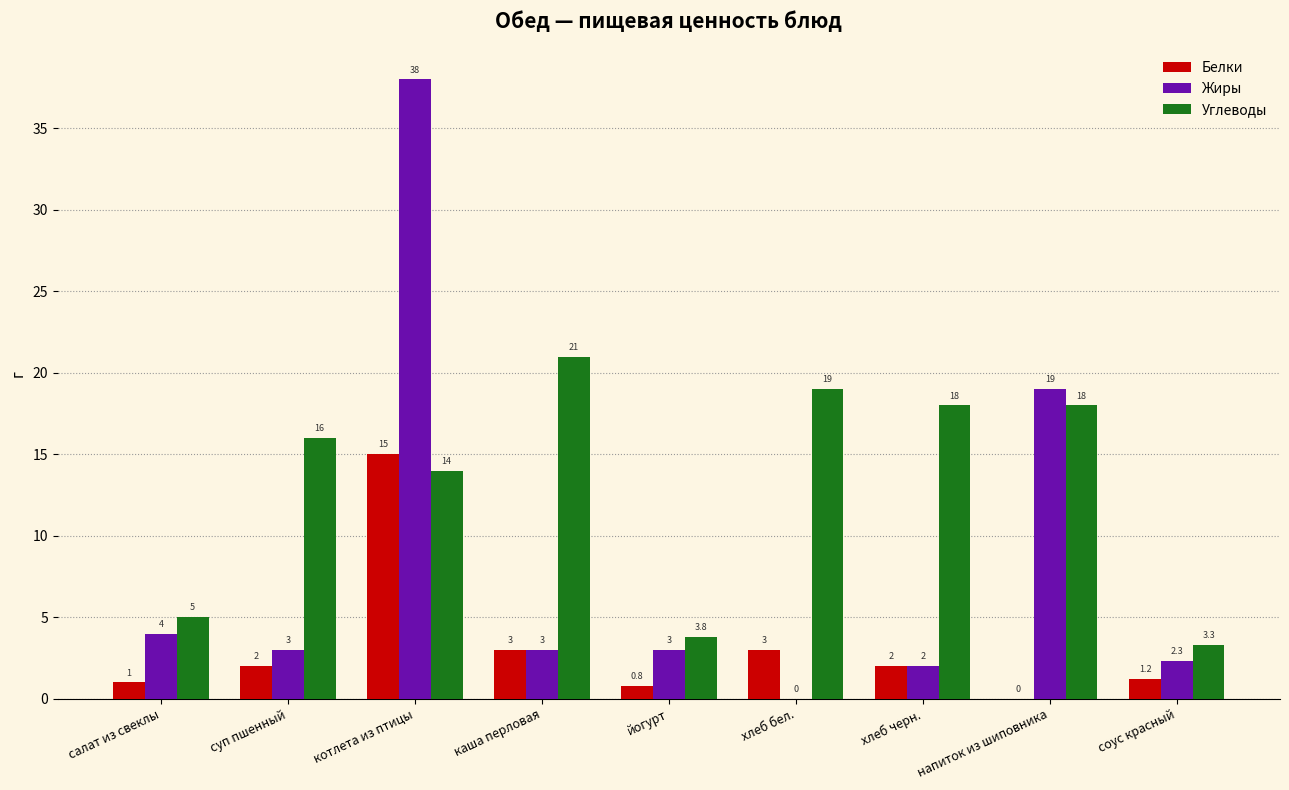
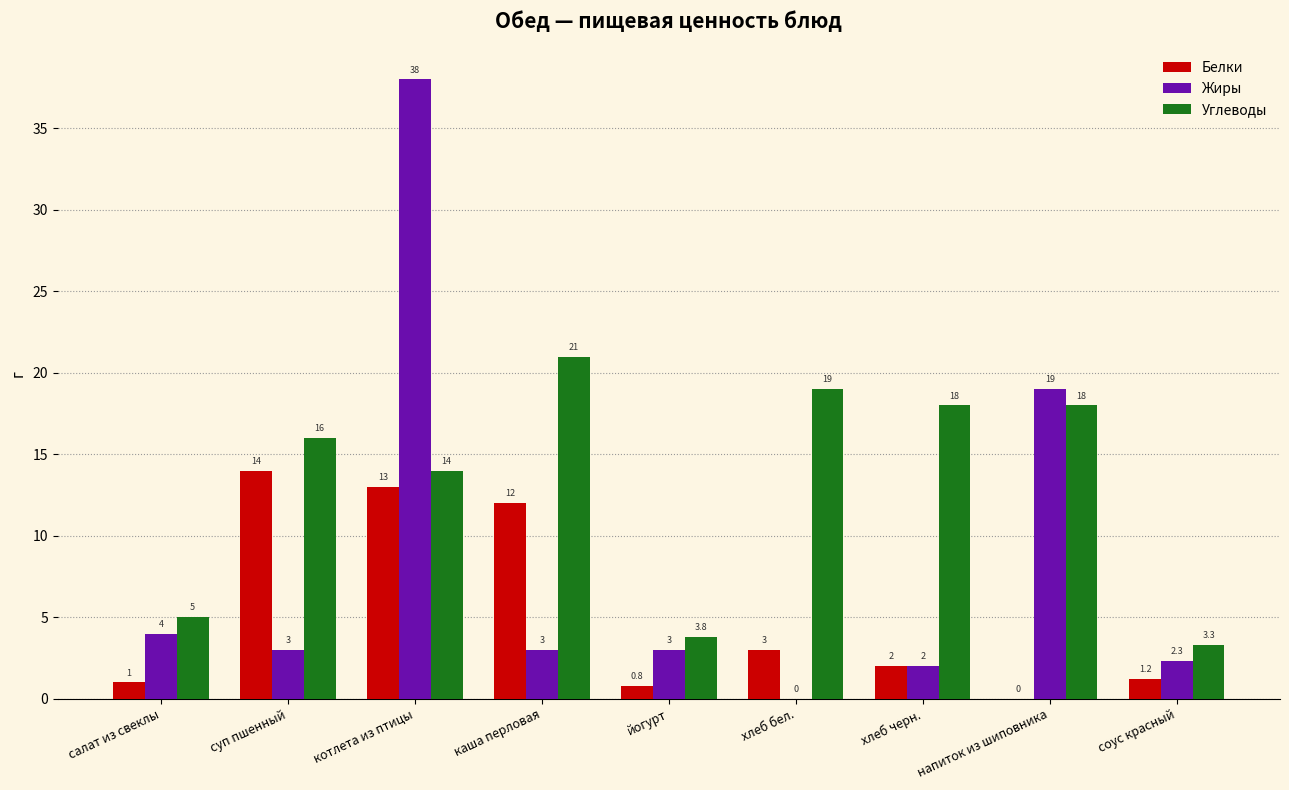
Белки, суп пшенный: 2 -> 14
Белки, котлета из птицы: 15 -> 13
Белки, каша перловая: 3 -> 12
